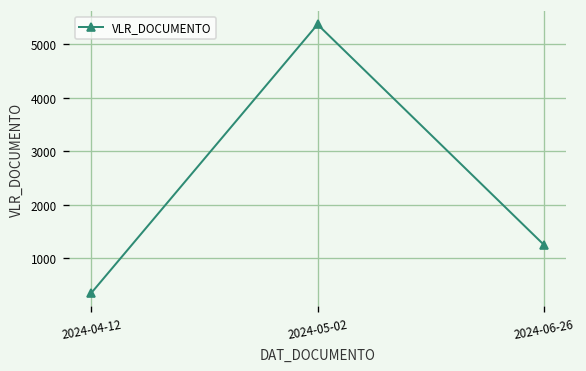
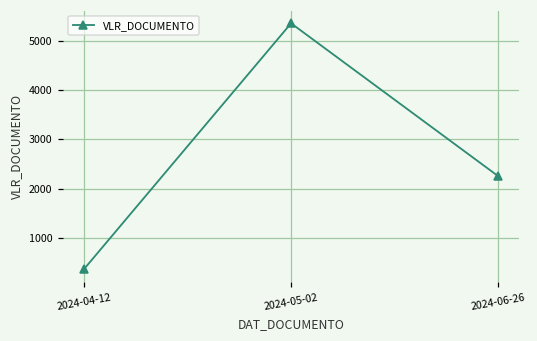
2024-06-26: 1300 -> 2300
